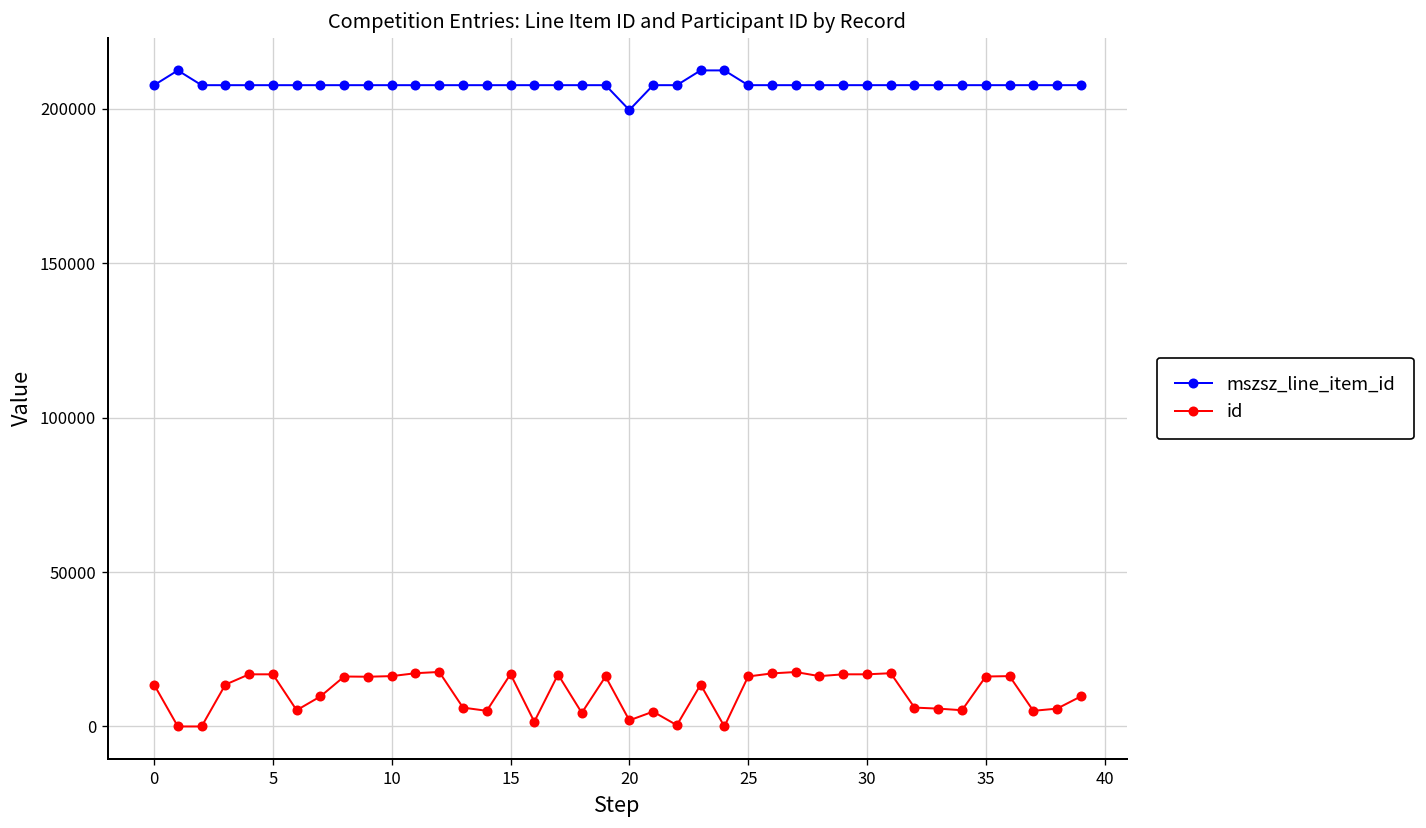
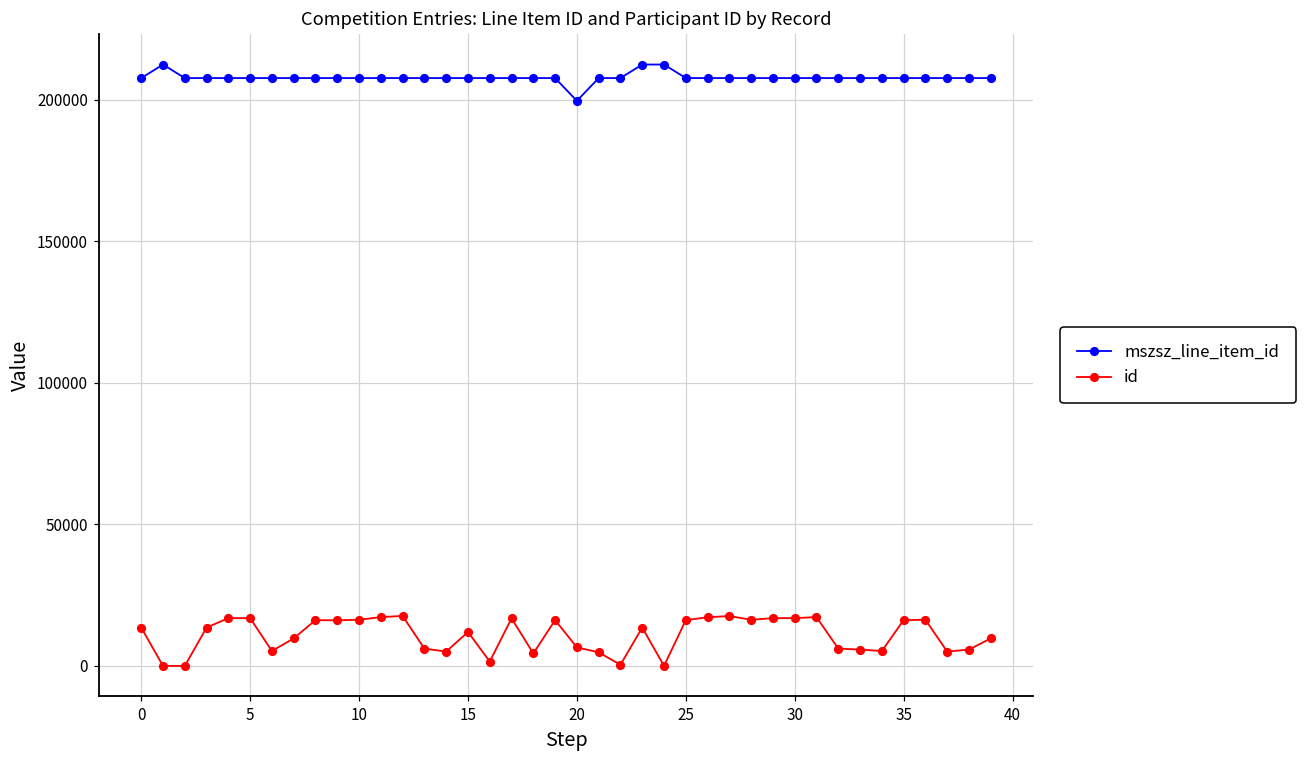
id, 15: 17000 -> 12000
id, 20: 2000 -> 7000
